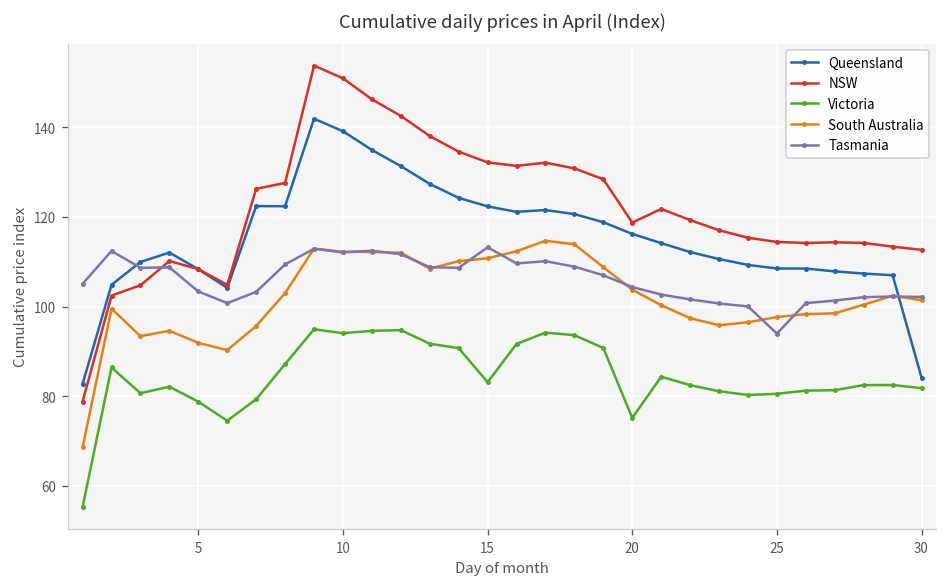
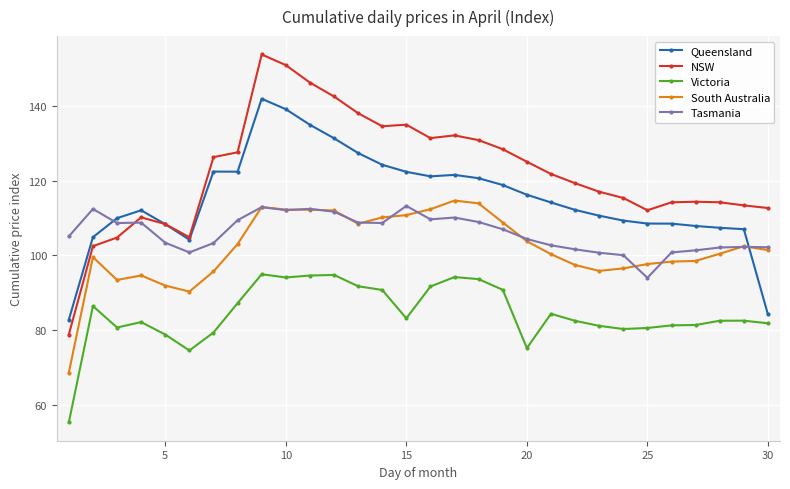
NSW, 15: 132 -> 135
NSW, 20: 119 -> 125
NSW, 25: 114 -> 112
